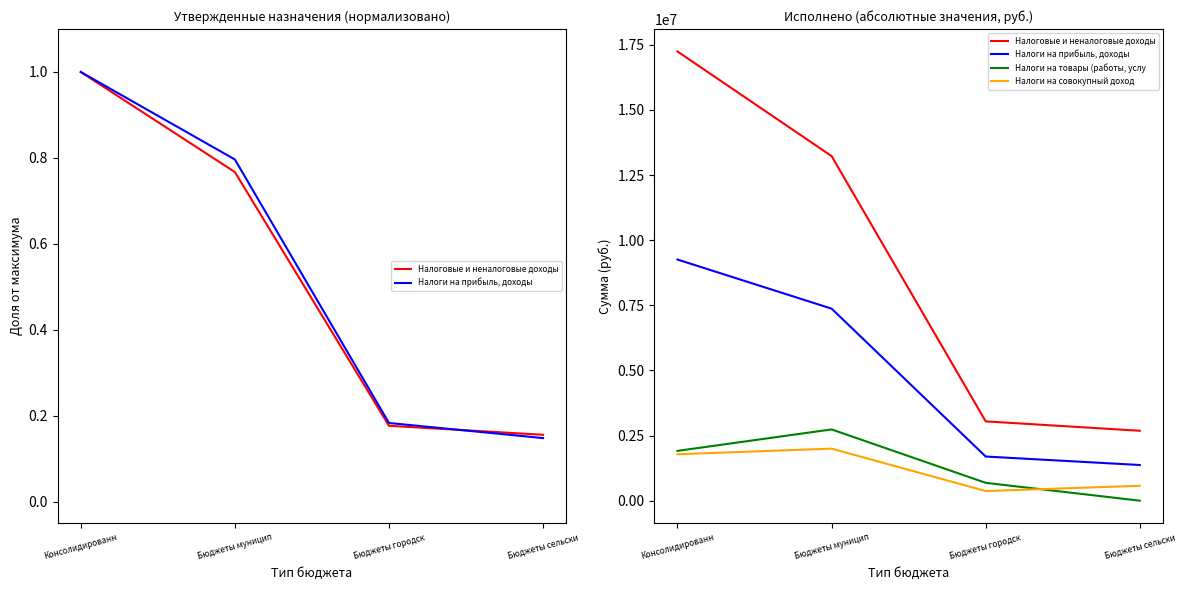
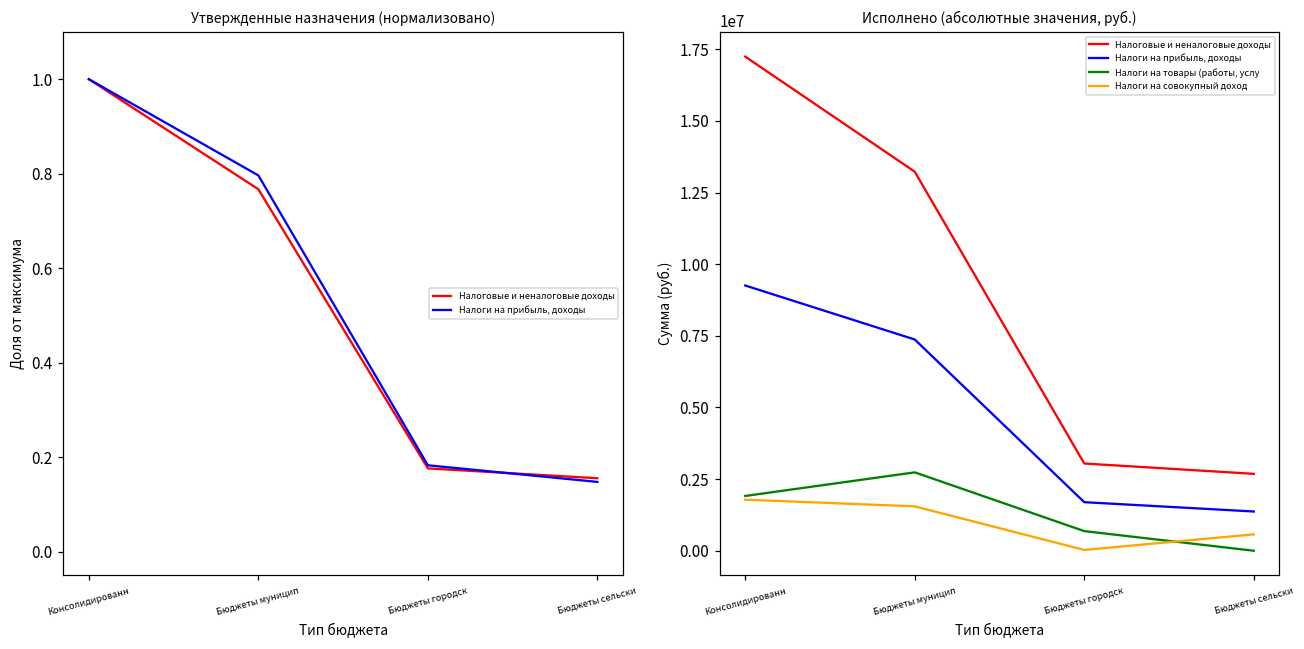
Исполнено (абсолютные значения, руб.), Налоги на совокупный доход, Бюджеты муницип: 2000000 -> 1500000
Исполнено (абсолютные значения, руб.), Налоги на совокупный доход, Бюджеты городск: 400000 -> 0
